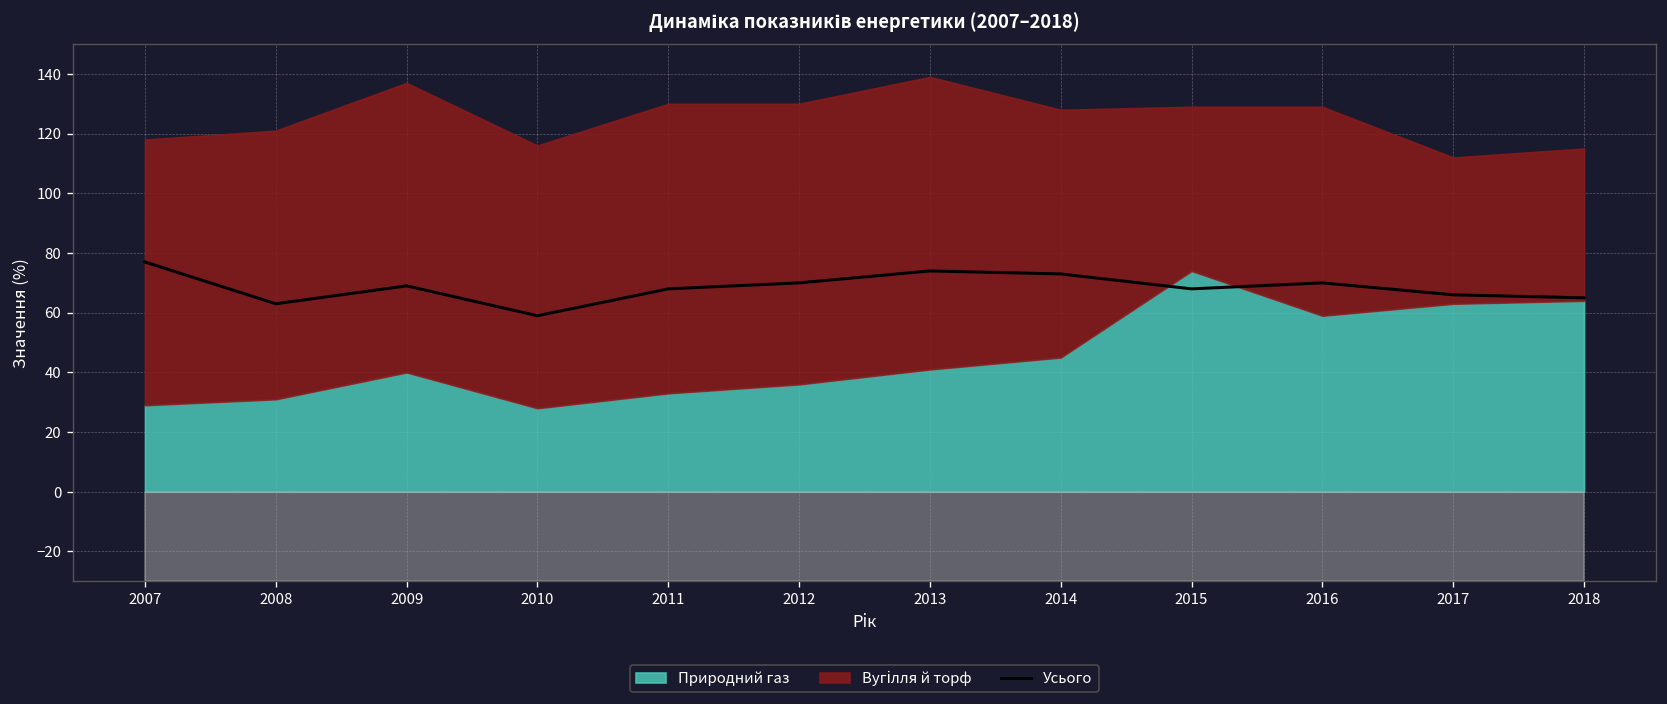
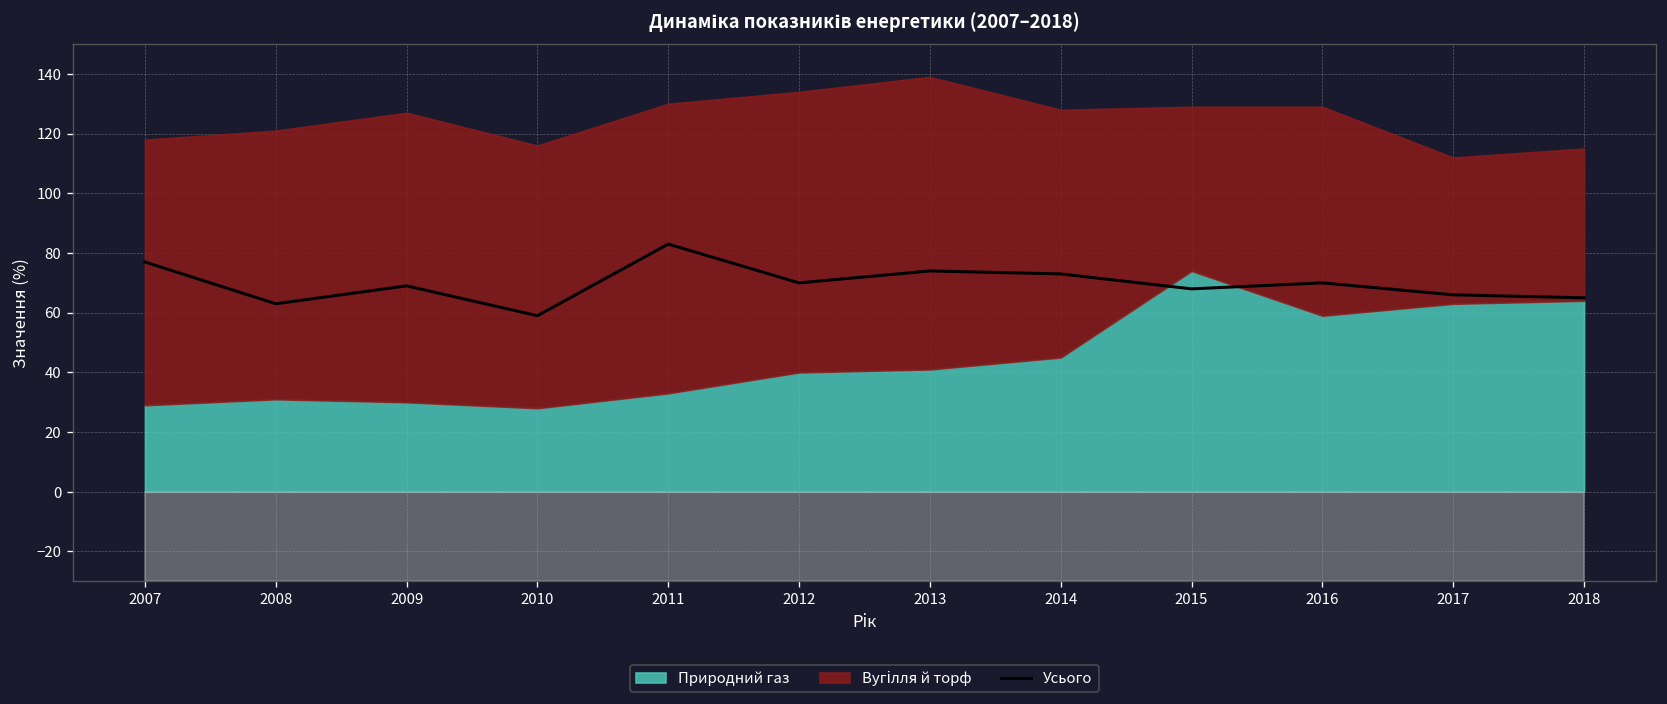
Природний газ, 2009: 40 -> 30
Усього, 2011: 68 -> 83
Природний газ, 2012: 36 -> 40
